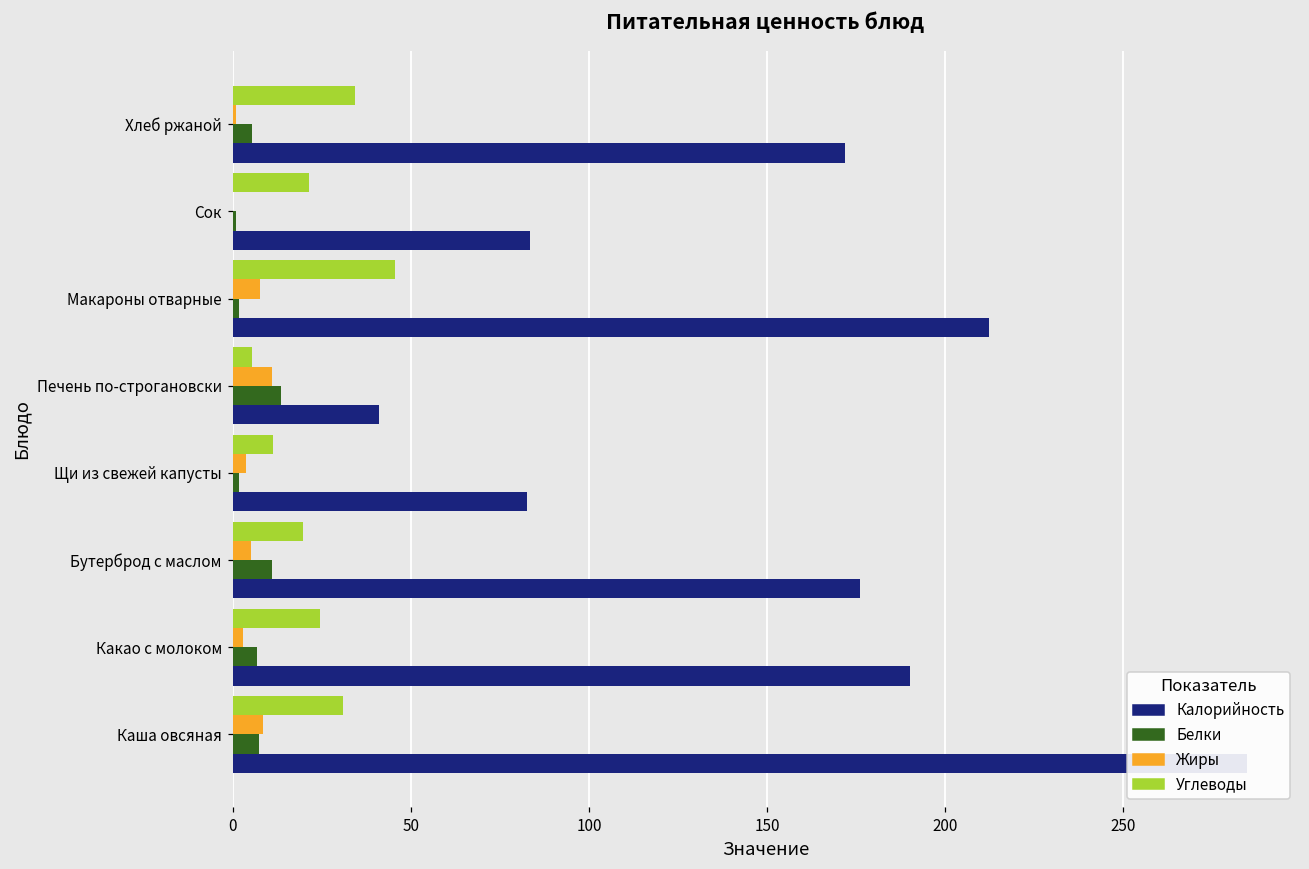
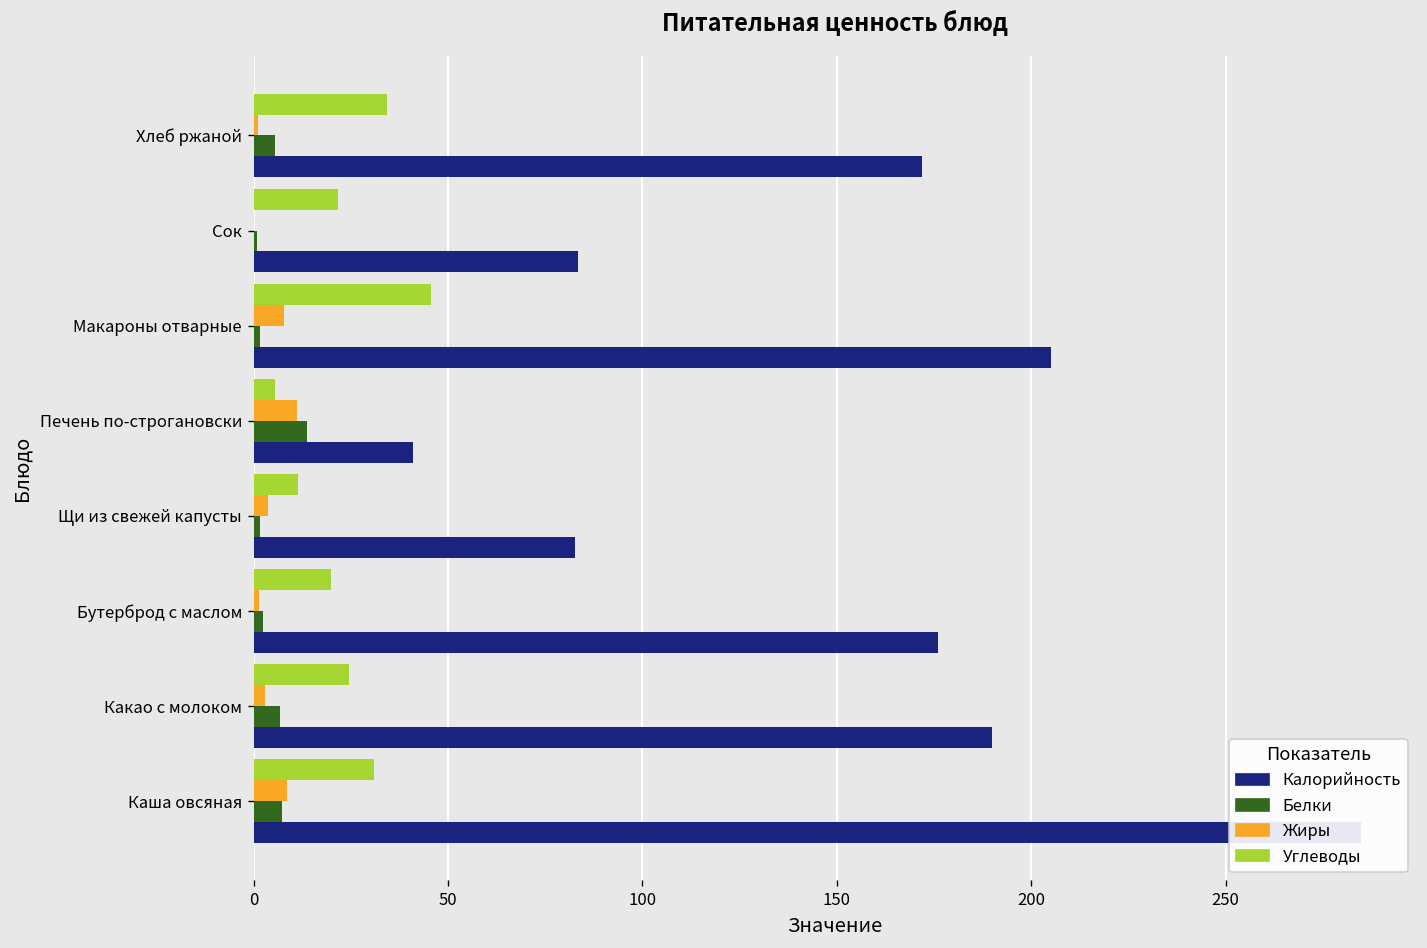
Калорийность, Макароны отварные: 212 -> 205
Жиры, Бутерброд с маслом: 5 -> 1
Белки, Бутерброд с маслом: 11 -> 2
